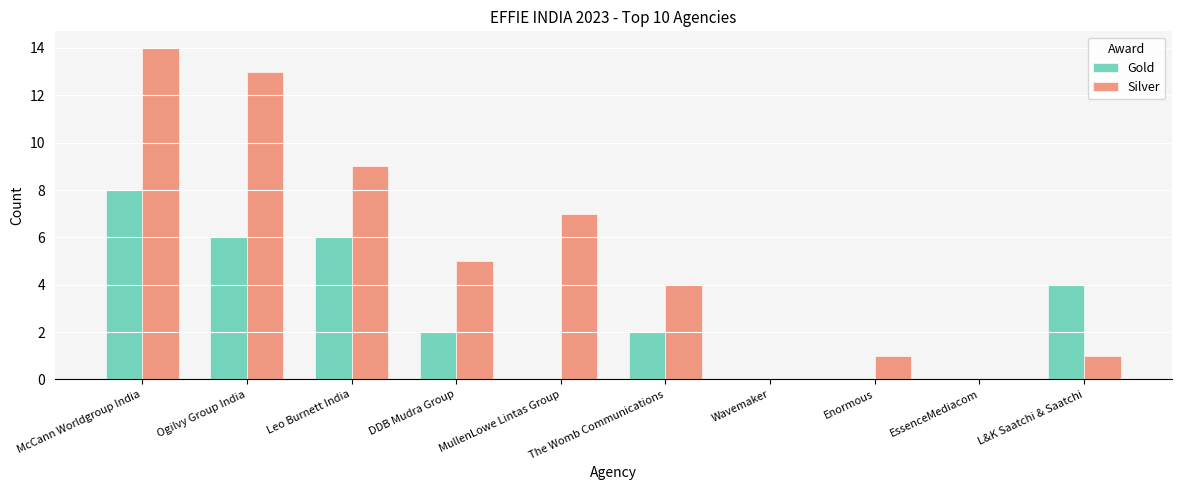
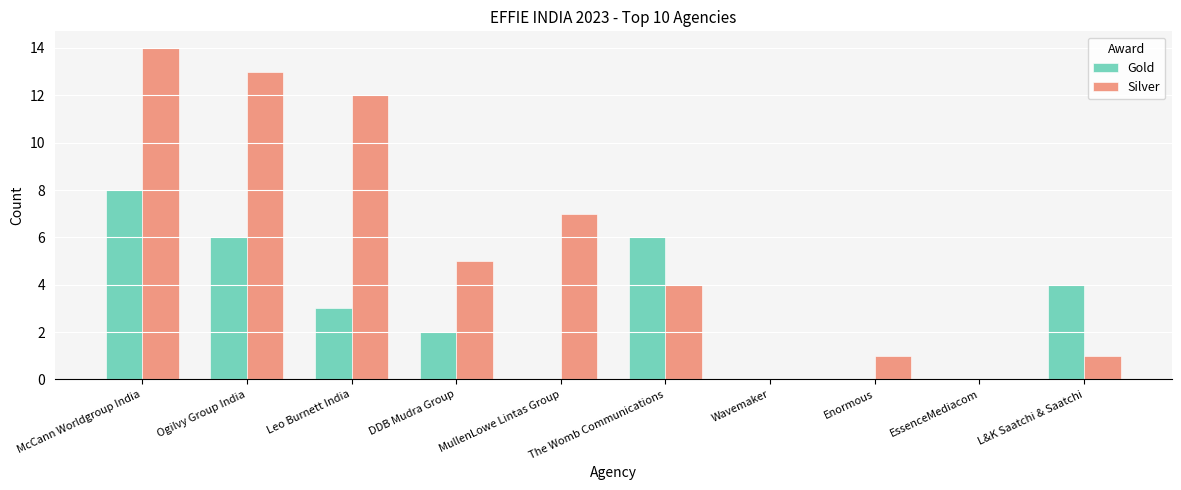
Gold, Leo Burnett India: 6 -> 3
Silver, Leo Burnett India: 9 -> 12
Gold, The Womb Communications: 2 -> 6
